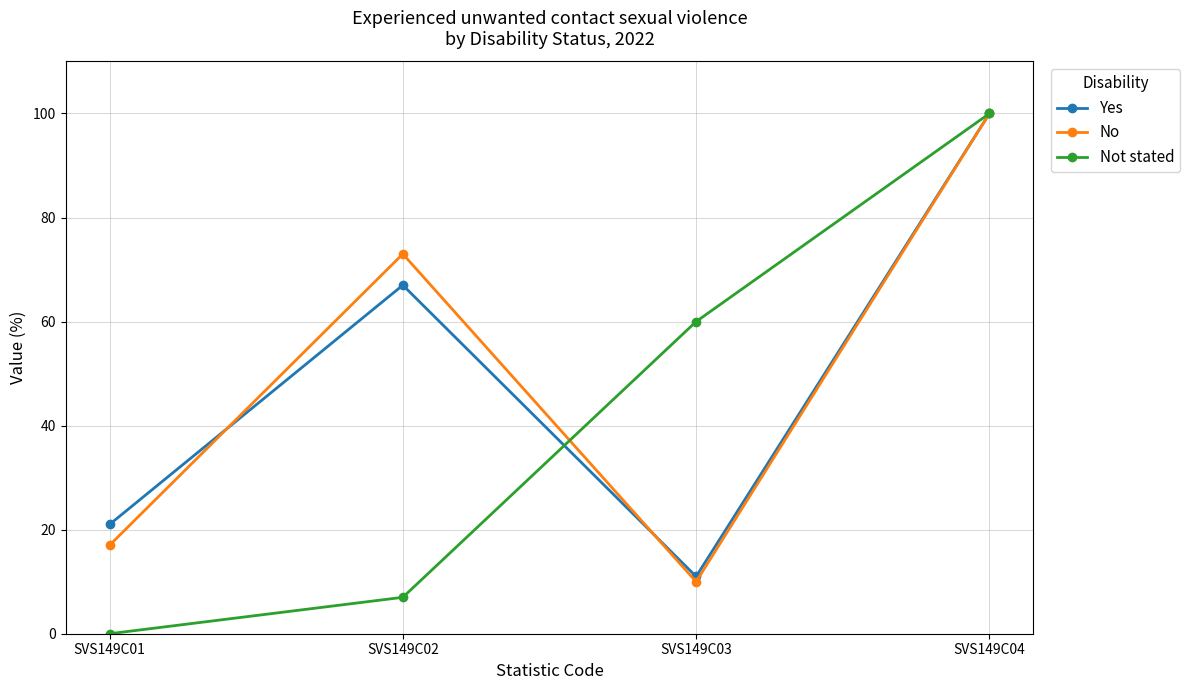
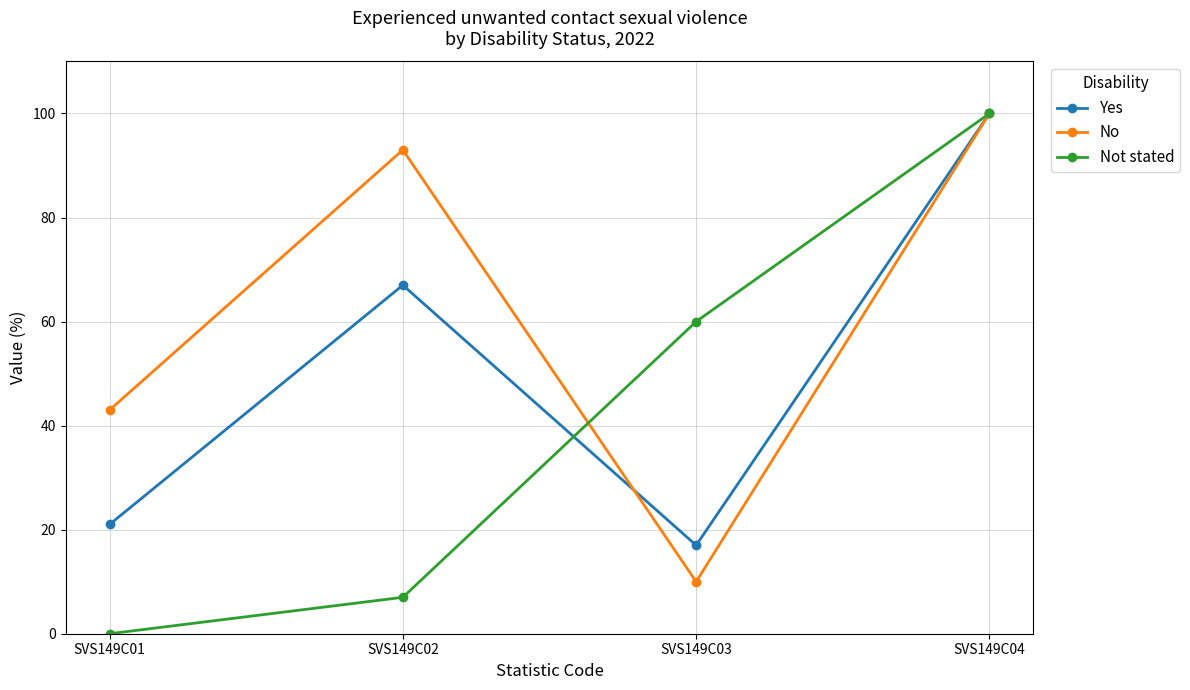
No, SVS149C01: 17 -> 43
No, SVS149C02: 73 -> 93
Yes, SVS149C03: 11 -> 17
